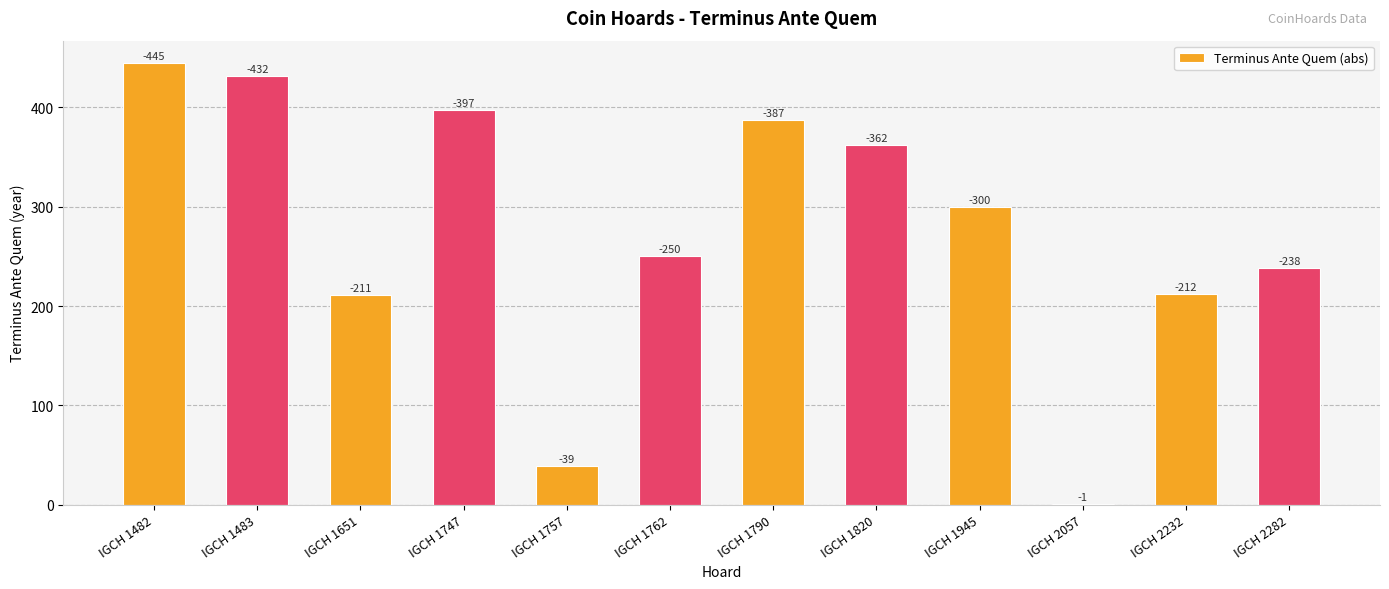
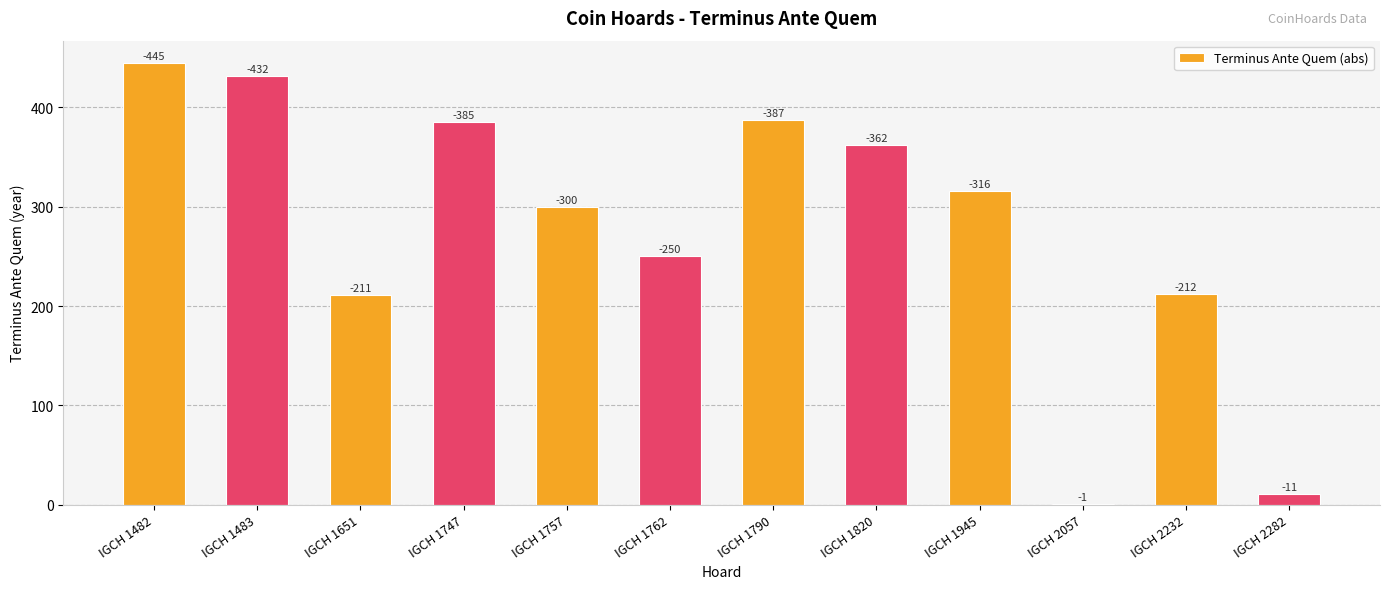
IGCH 1747: -397 -> -385
IGCH 1757: -39 -> -300
IGCH 1945: -300 -> -316
IGCH 2282: -238 -> -11
